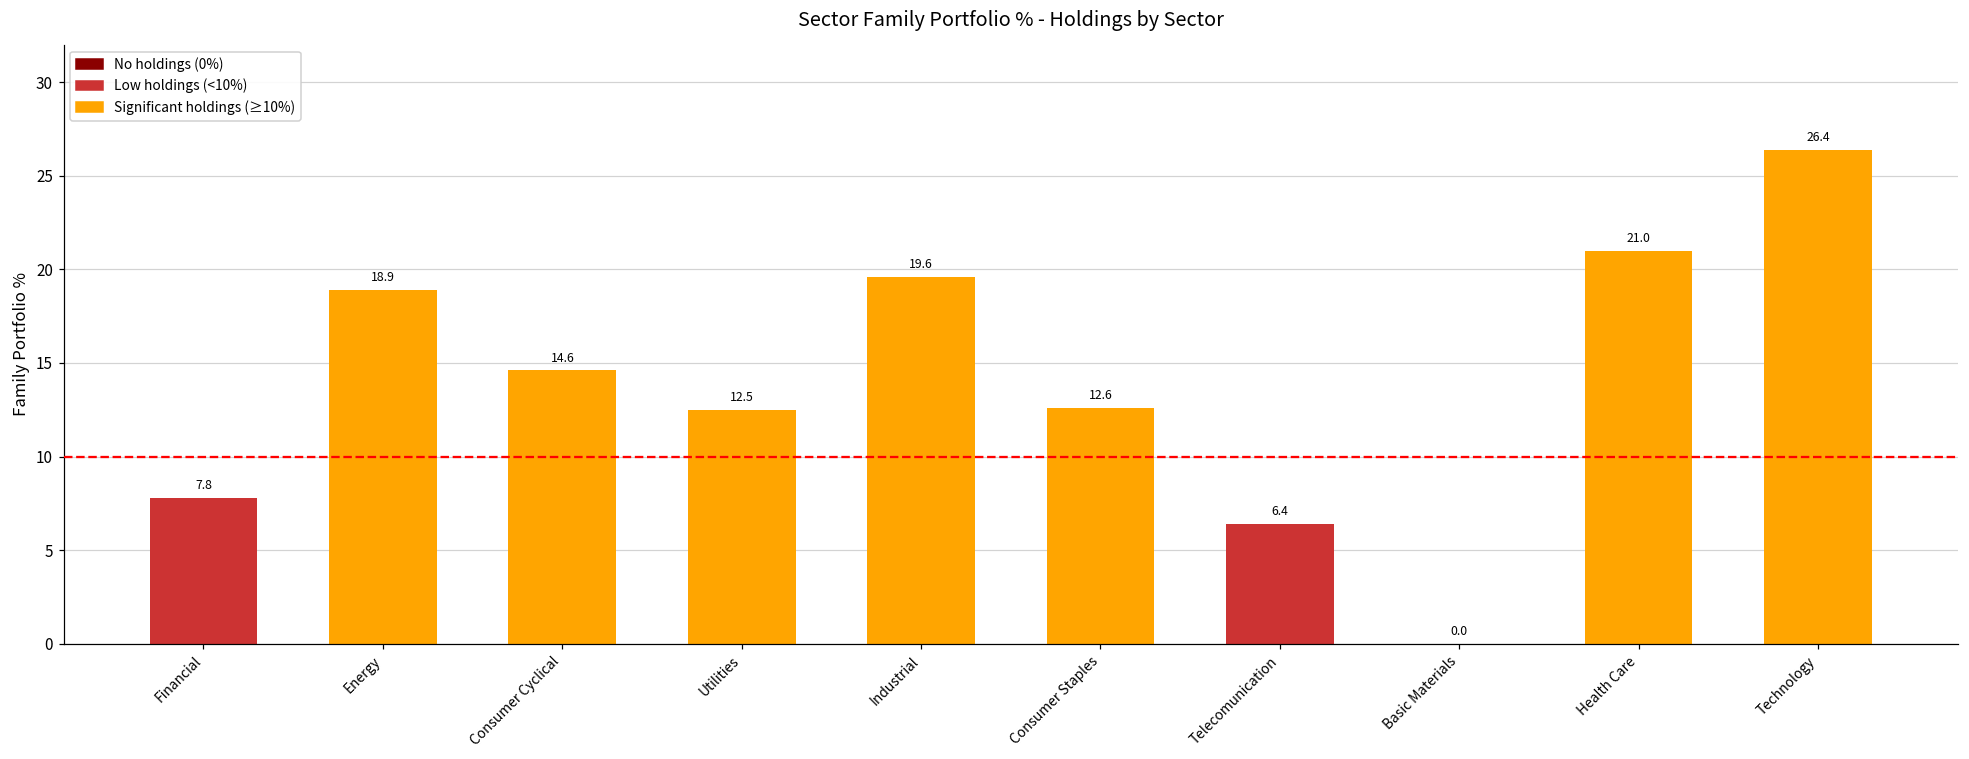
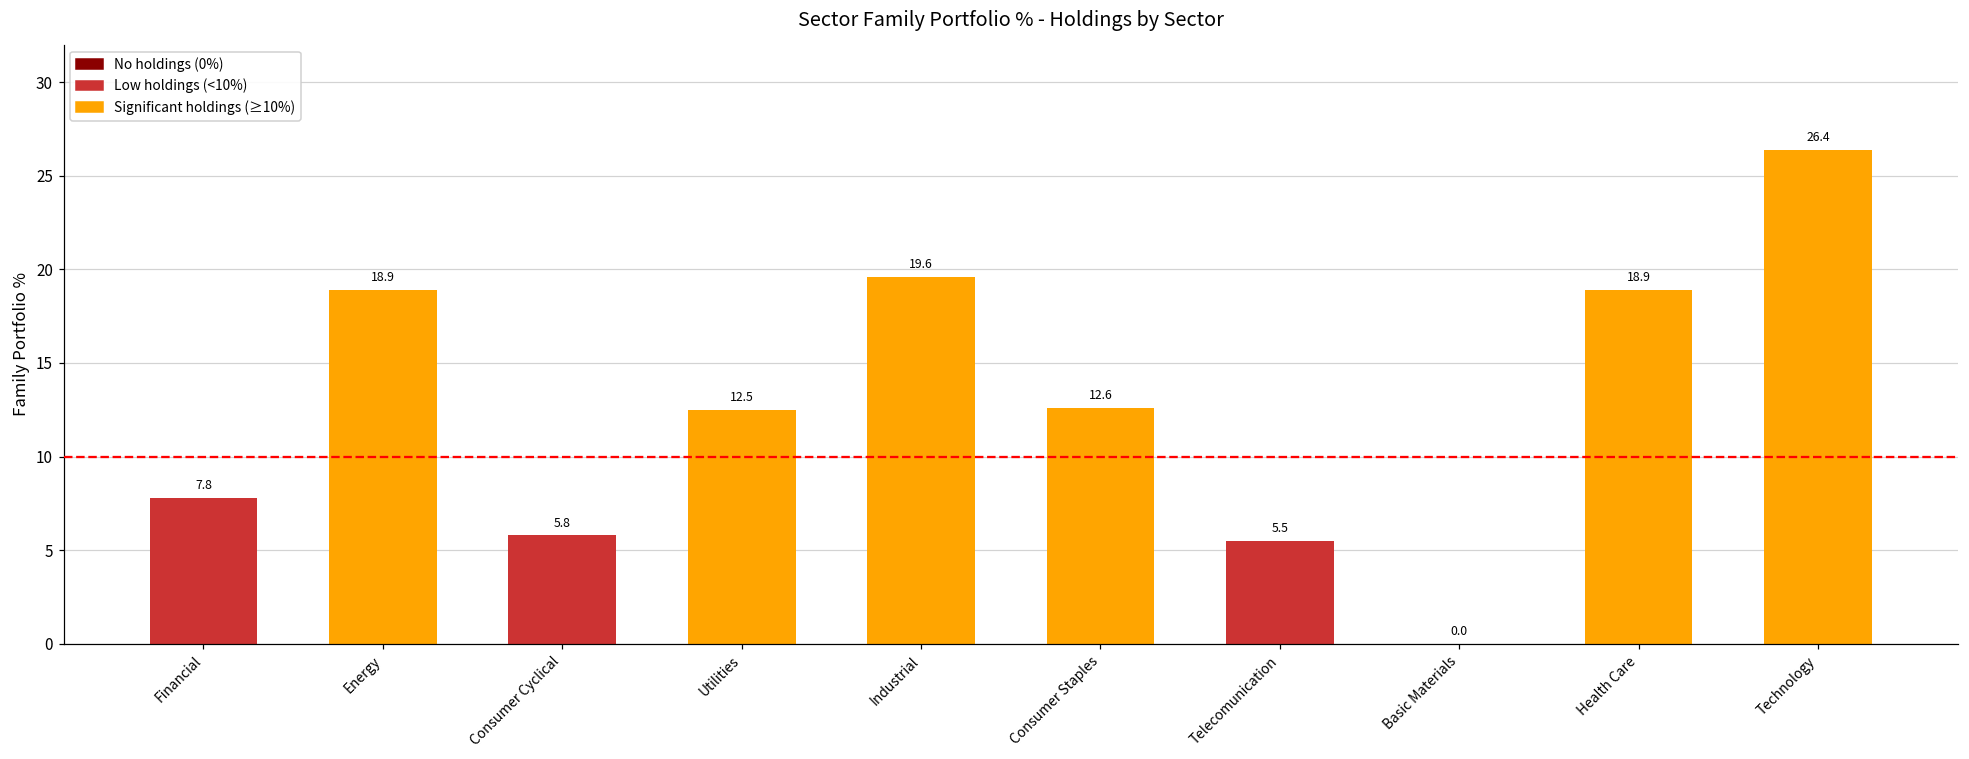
Consumer Cyclical: 14.6 -> 5.8
Telecomunication: 6.4 -> 5.5
Health Care: 21.0 -> 18.9
